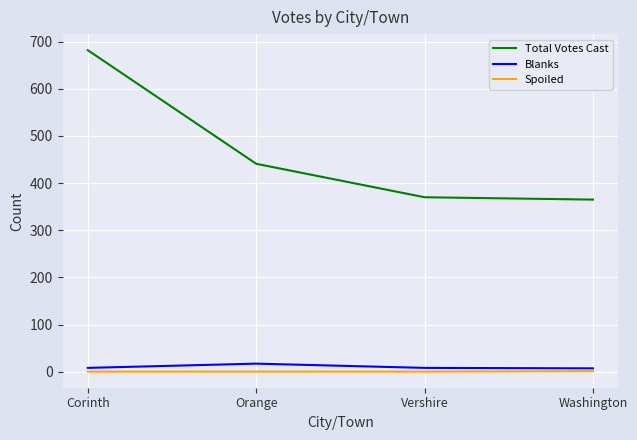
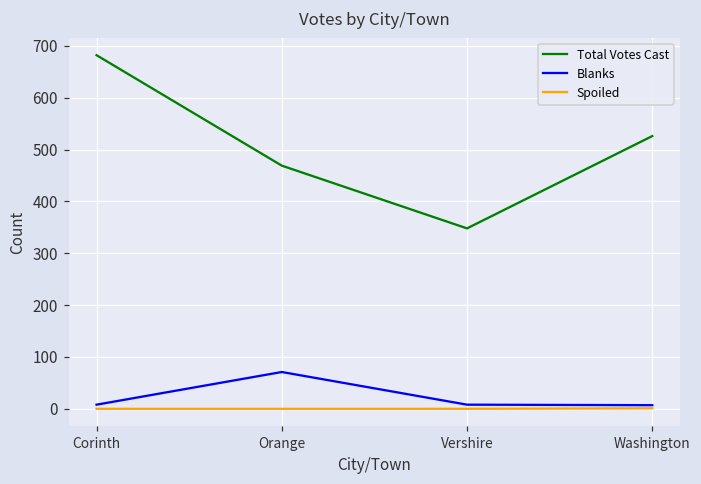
Total Votes Cast, Orange: 440 -> 470
Blanks, Orange: 20 -> 70
Total Votes Cast, Vershire: 370 -> 350
Total Votes Cast, Washington: 370 -> 530
